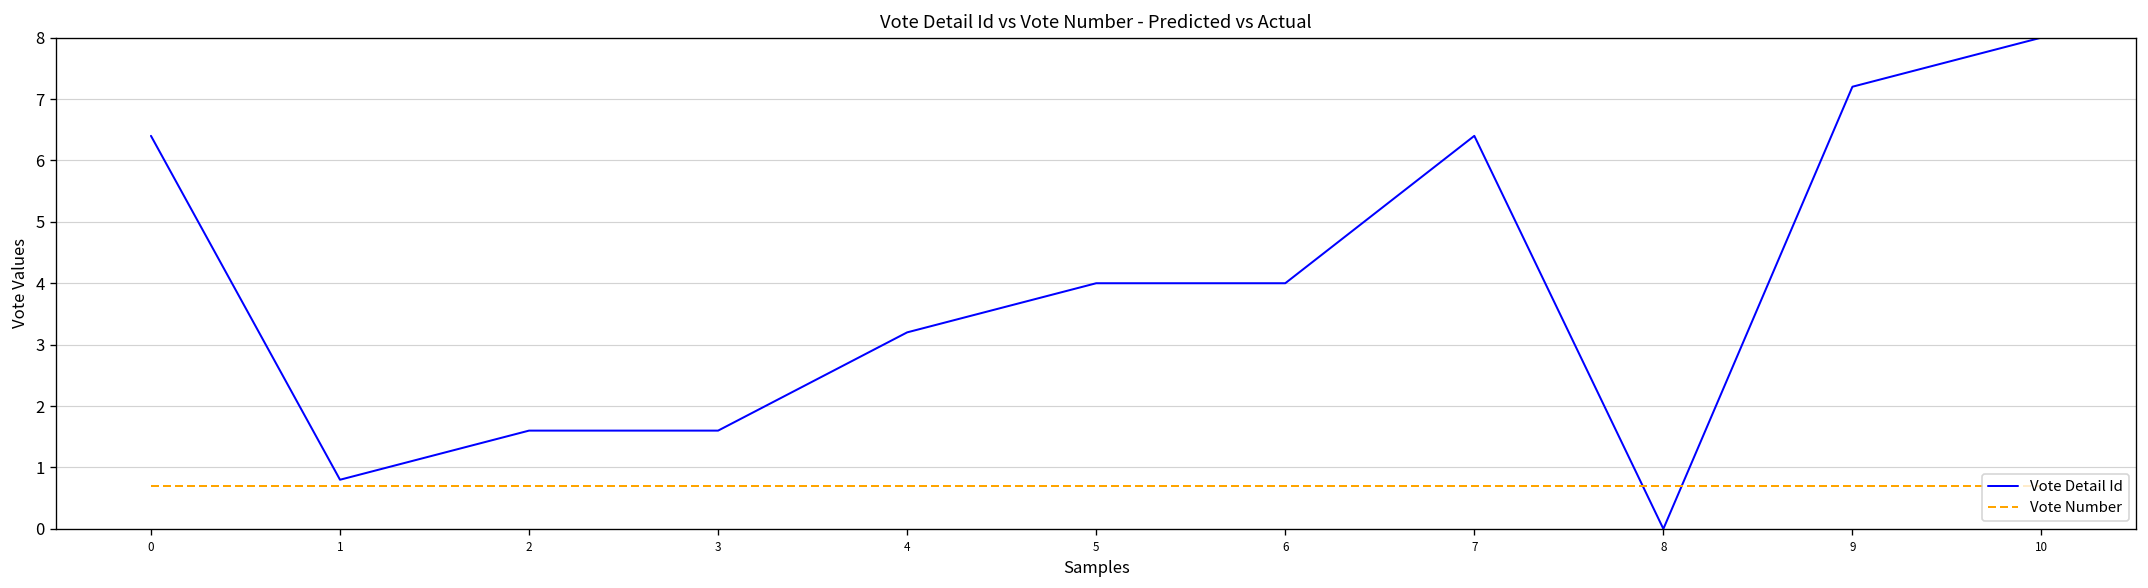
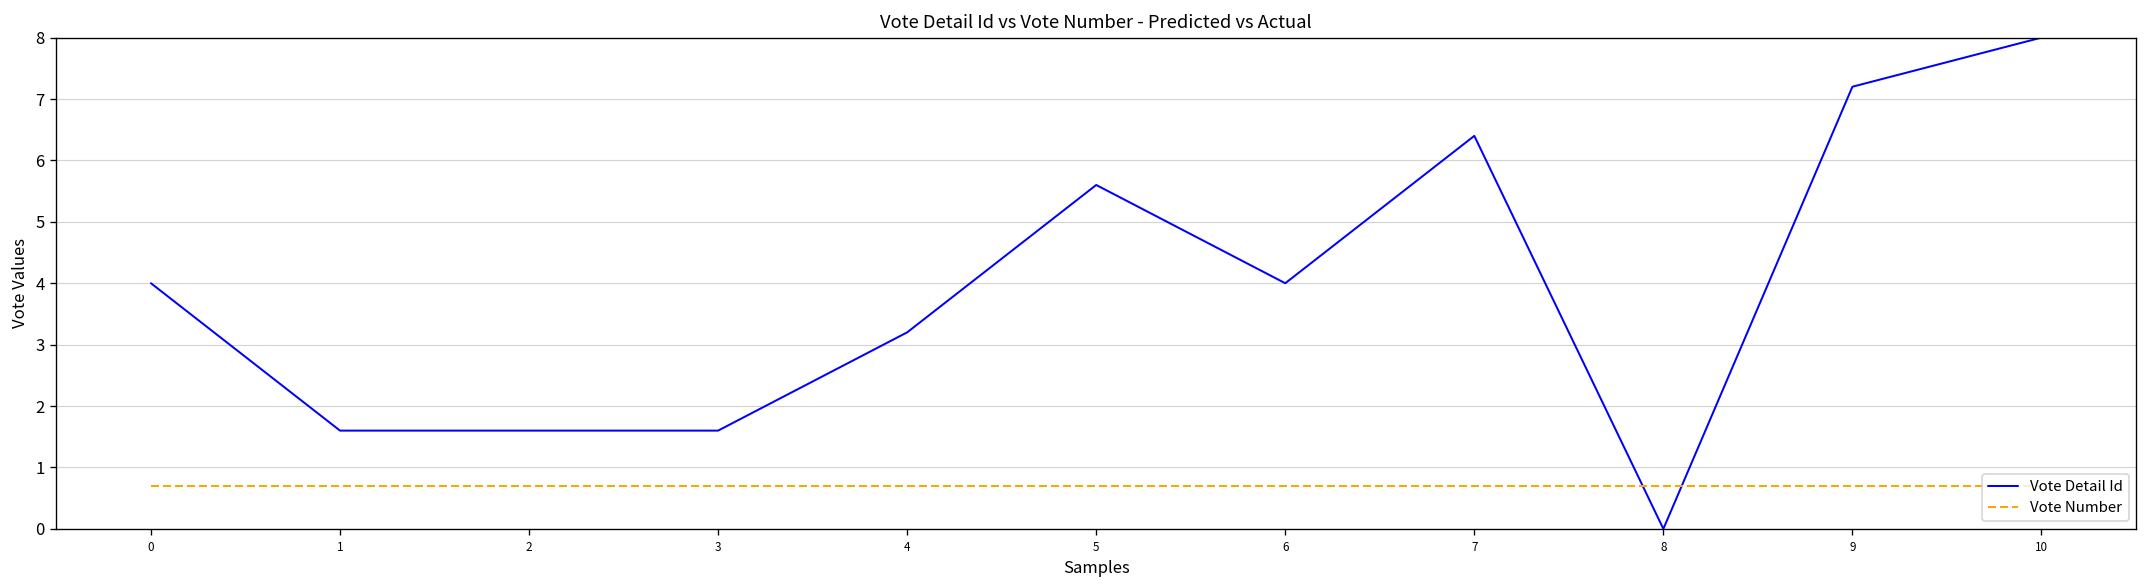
Vote Detail Id, 0: 6.4 -> 4.0
Vote Detail Id, 1: 0.8 -> 1.6
Vote Detail Id, 5: 4.0 -> 5.6
